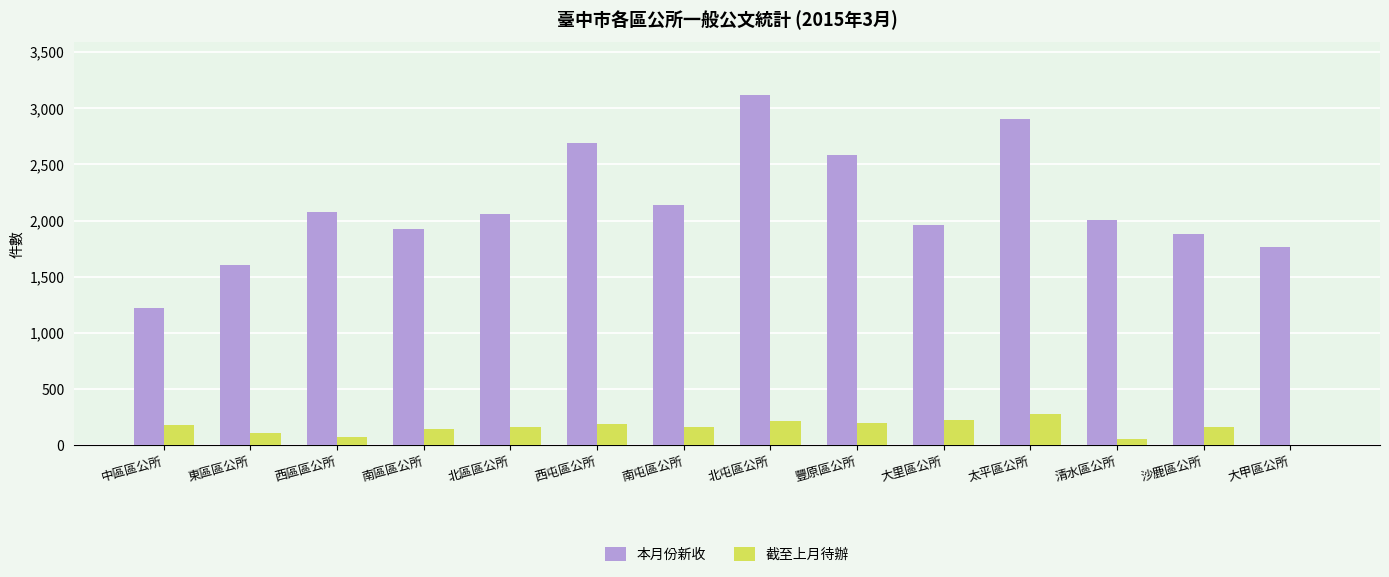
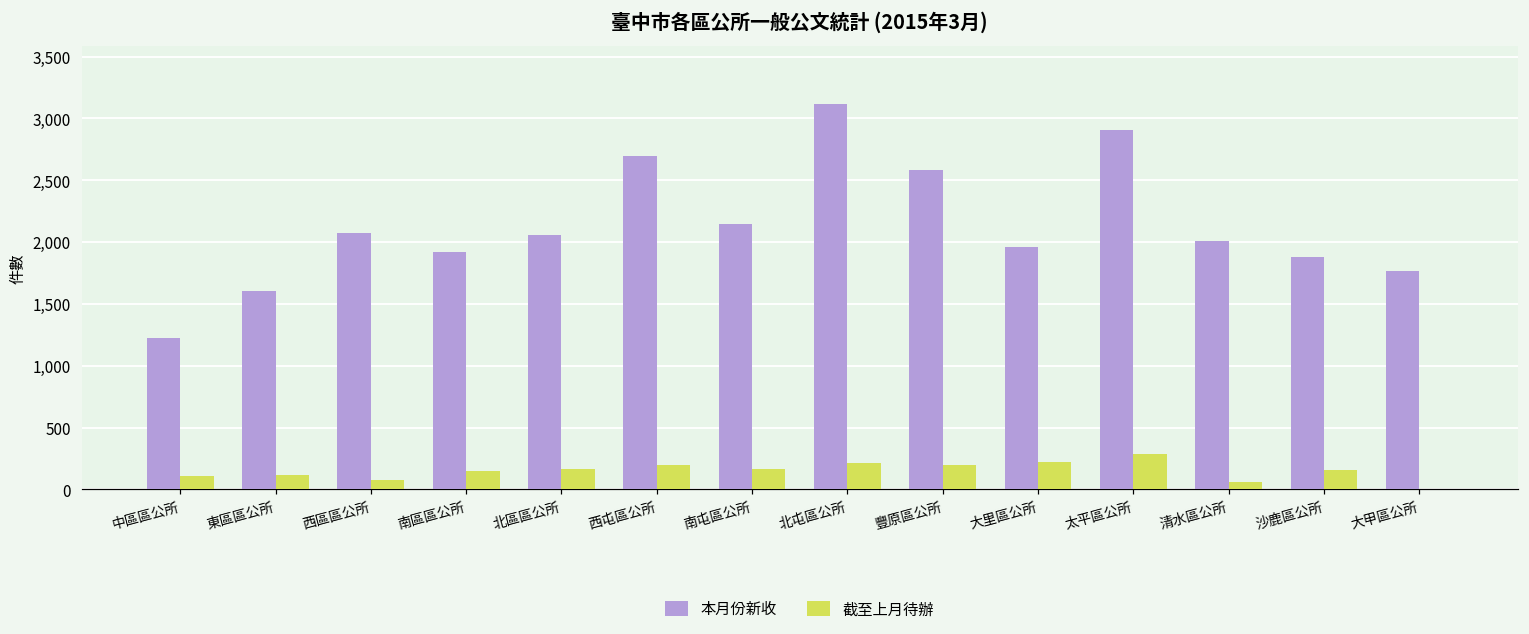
截至上月待辦, 中區區公所: 190 -> 110
